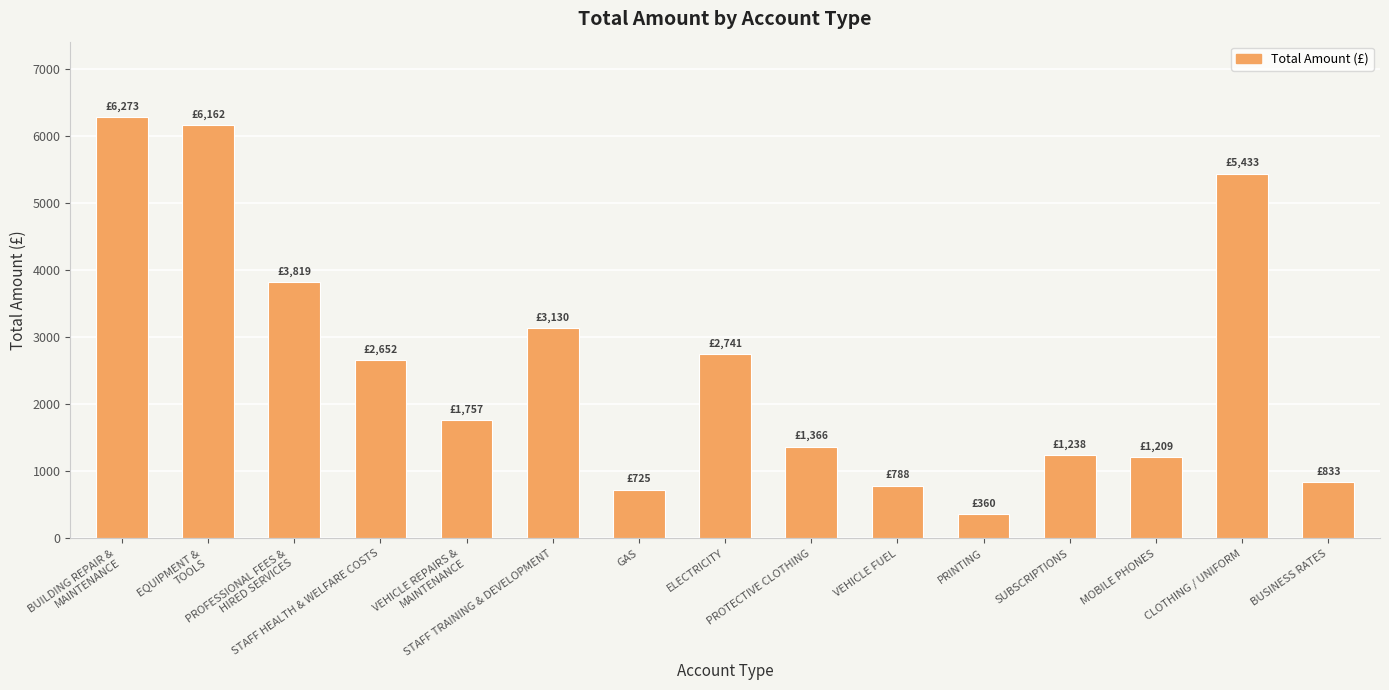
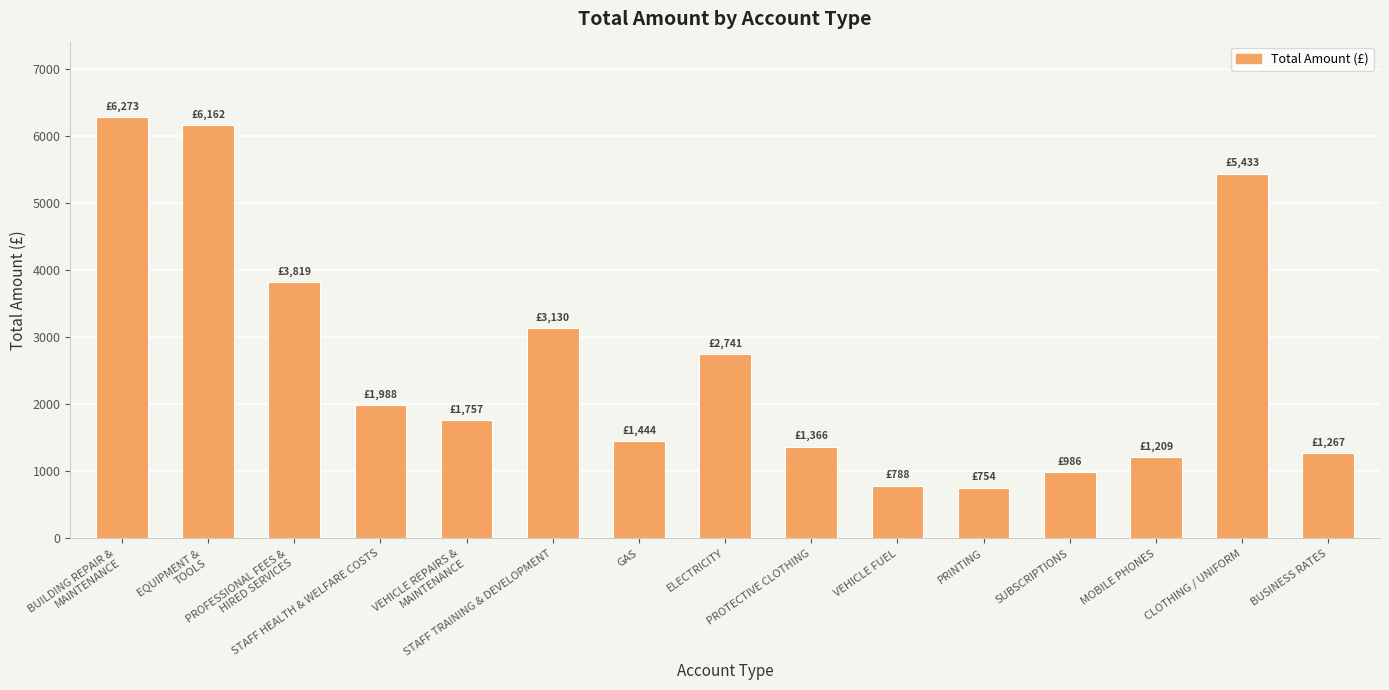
STAFF HEALTH & WELFARE COSTS: £2,652 -> £1,988
GAS: £725 -> £1,444
PRINTING: £360 -> £754
SUBSCRIPTIONS: £1,238 -> £986
BUSINESS RATES: £833 -> £1,267
